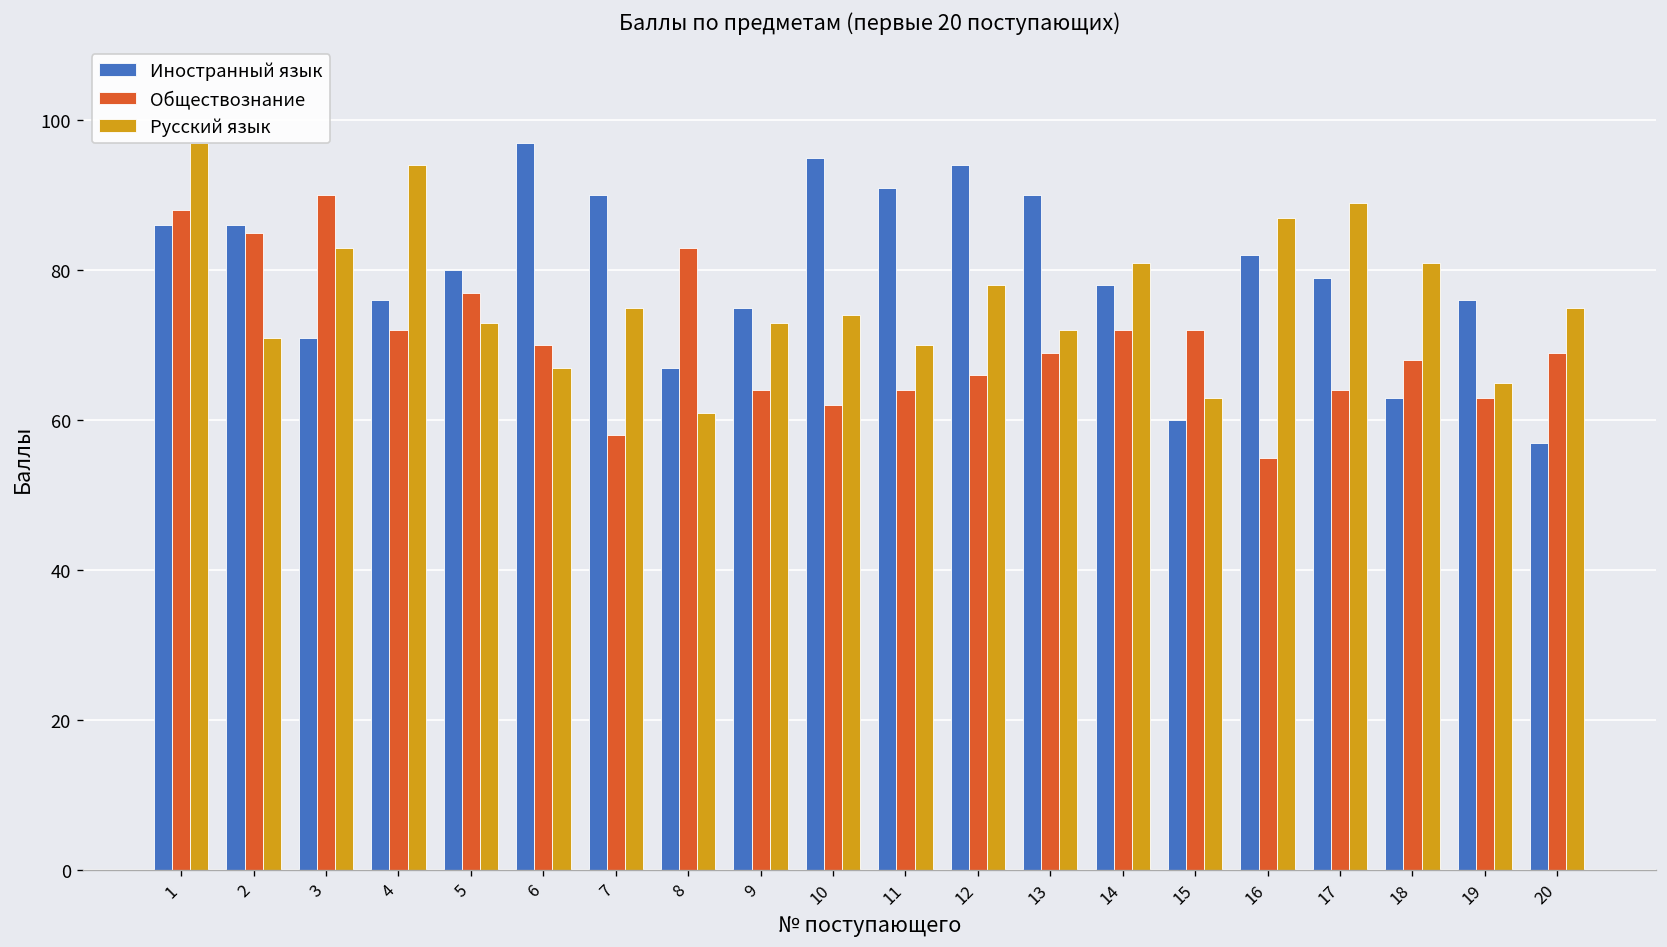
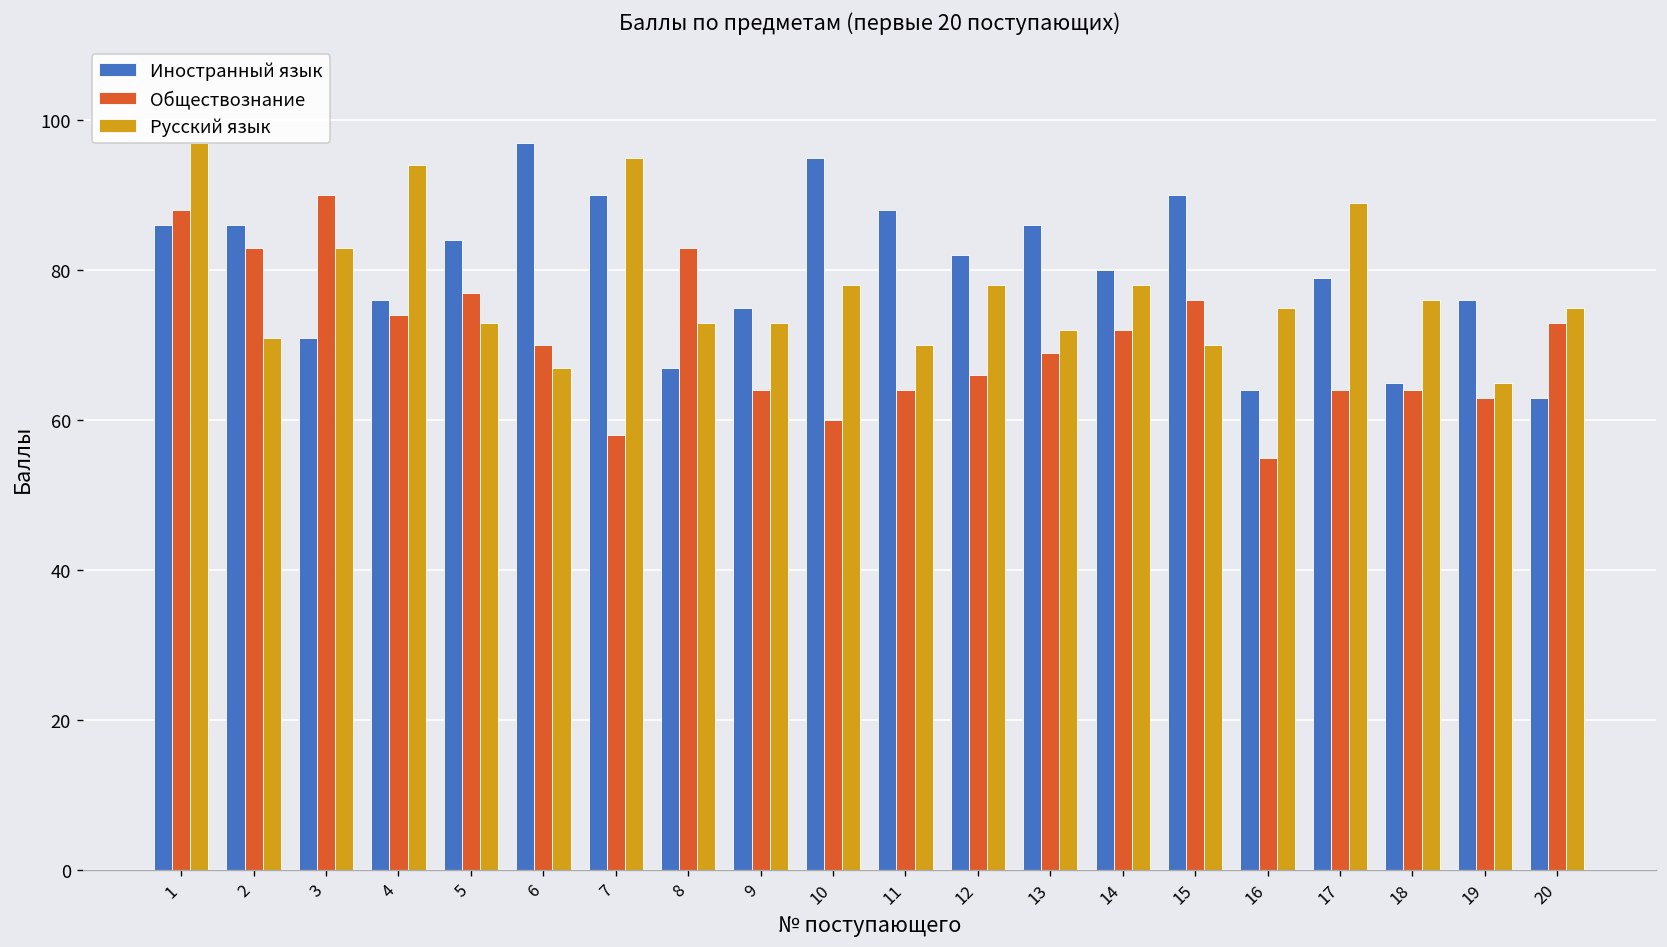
Обществознание, 2: 85 -> 83
Обществознание, 4: 72 -> 74
Иностранный язык, 5: 80 -> 84
Русский язык, 7: 75 -> 95
Русский язык, 8: 61 -> 73
Обществознание, 10: 62 -> 60
Русский язык, 10: 74 -> 78
Иностранный язык, 11: 91 -> 88
Иностранный язык, 12: 94 -> 82
Иностранный язык, 13: 90 -> 86
Иностранный язык, 14: 78 -> 80
Русский язык, 14: 81 -> 78
Иностранный язык, 15: 60 -> 90
Обществознание, 15: 72 -> 76
Русский язык, 15: 63 -> 70
Иностранный язык, 16: 82 -> 64
Русский язык, 16: 87 -> 75
Иностранный язык, 18: 63 -> 65
Обществознание, 18: 68 -> 64
Русский язык, 18: 81 -> 76
Иностранный язык, 20: 57 -> 63
Обществознание, 20: 69 -> 73
